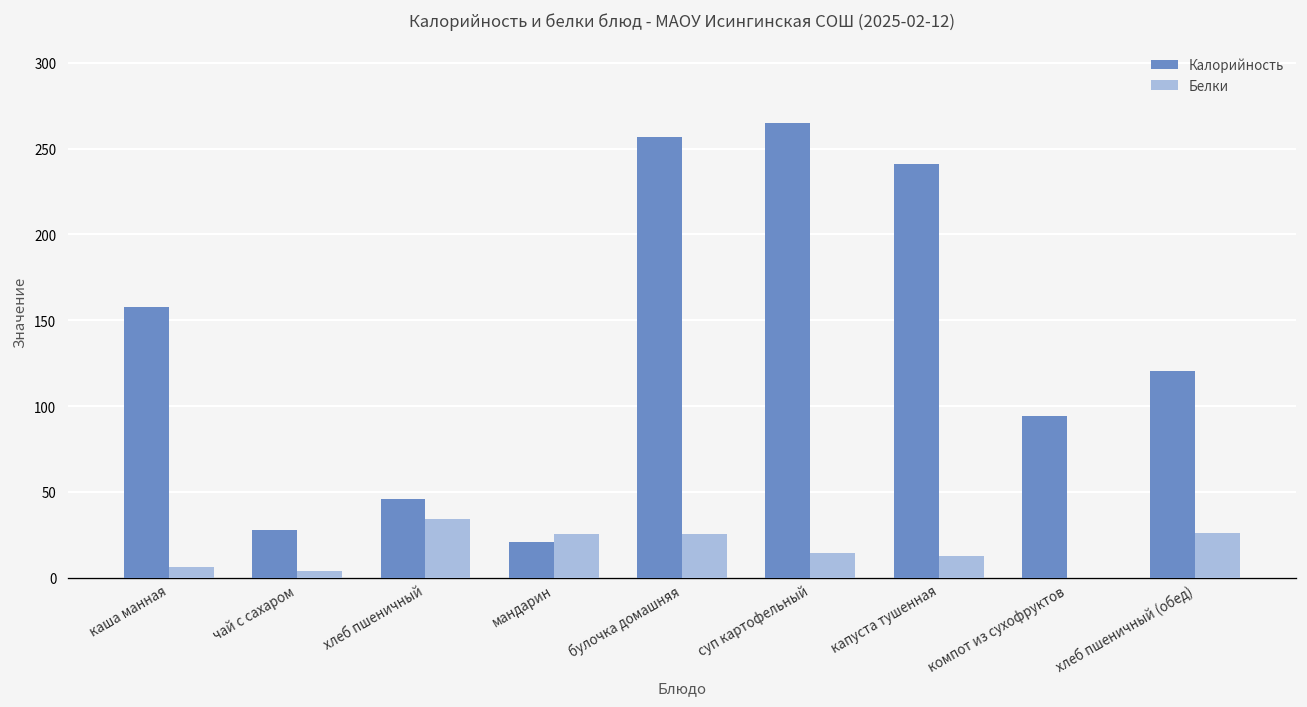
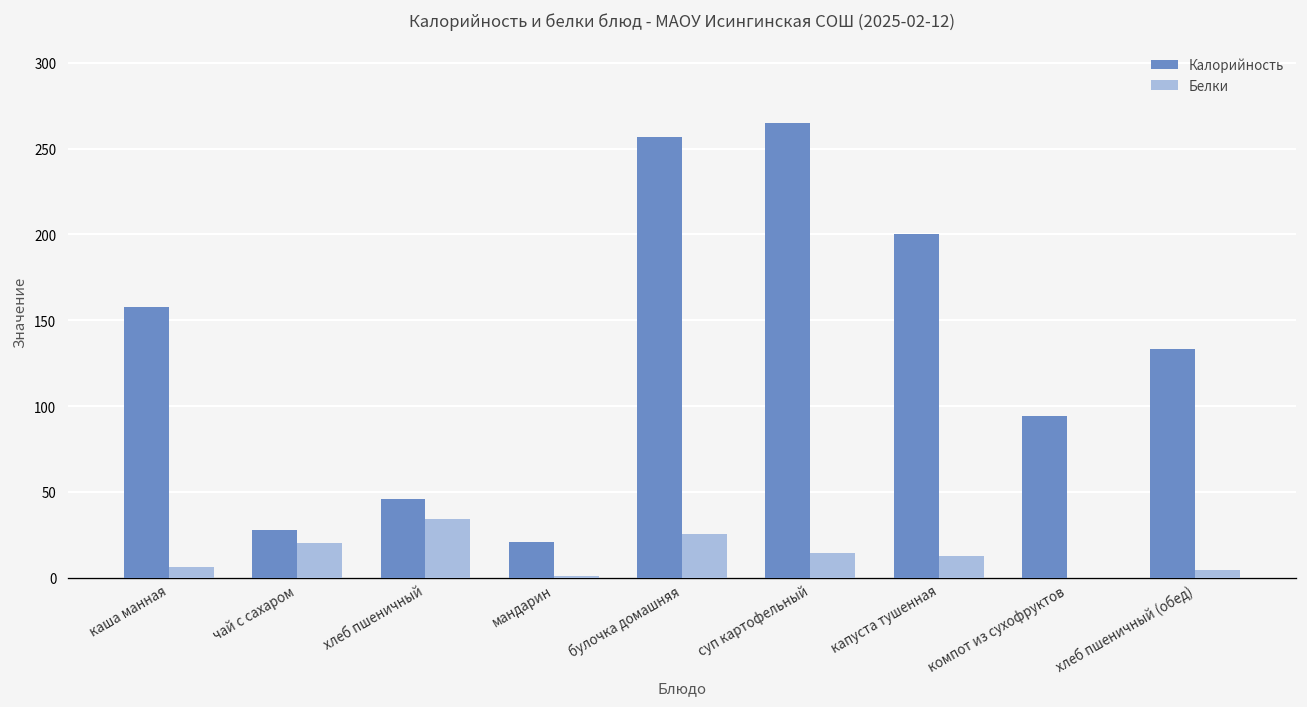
Белки, чай с сахаром: 4 -> 20
Белки, мандарин: 26 -> 1
Калорийность, капуста тушенная: 241 -> 200
Калорийность, хлеб пшеничный (обед): 121 -> 133
Белки, хлеб пшеничный (обед): 26 -> 5
